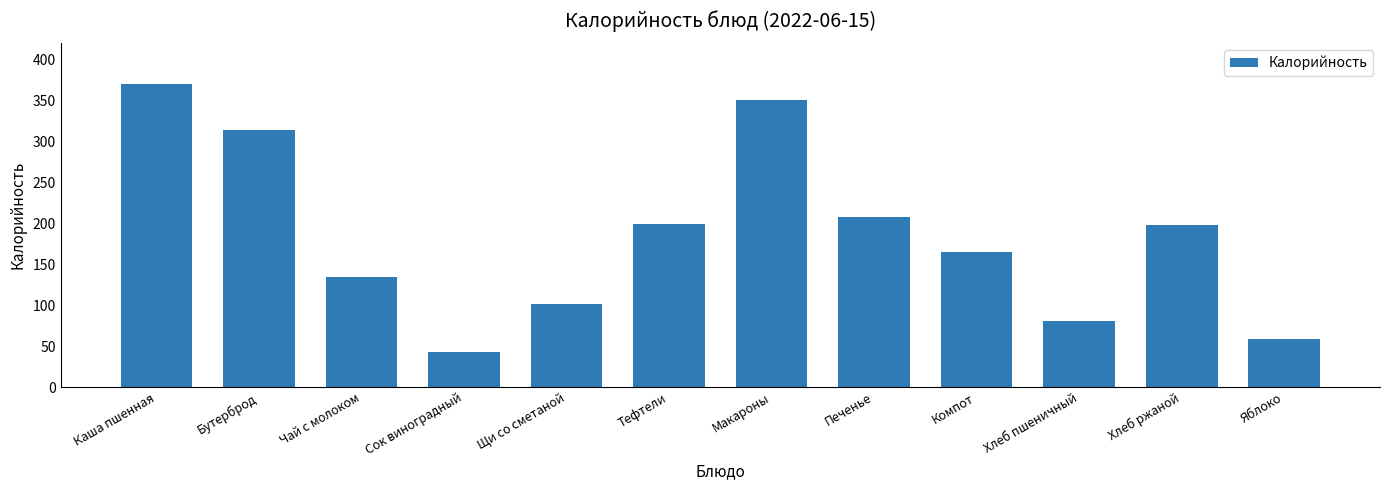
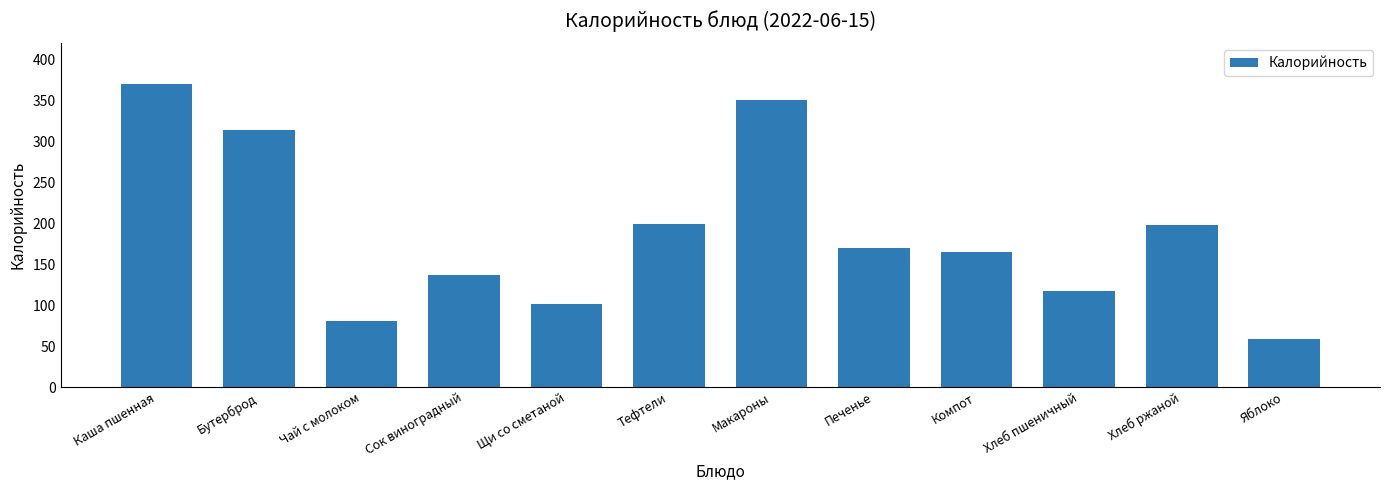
Чай с молоком: 140 -> 80
Сок виноградный: 40 -> 140
Печенье: 210 -> 170
Хлеб пшеничный: 80 -> 120
